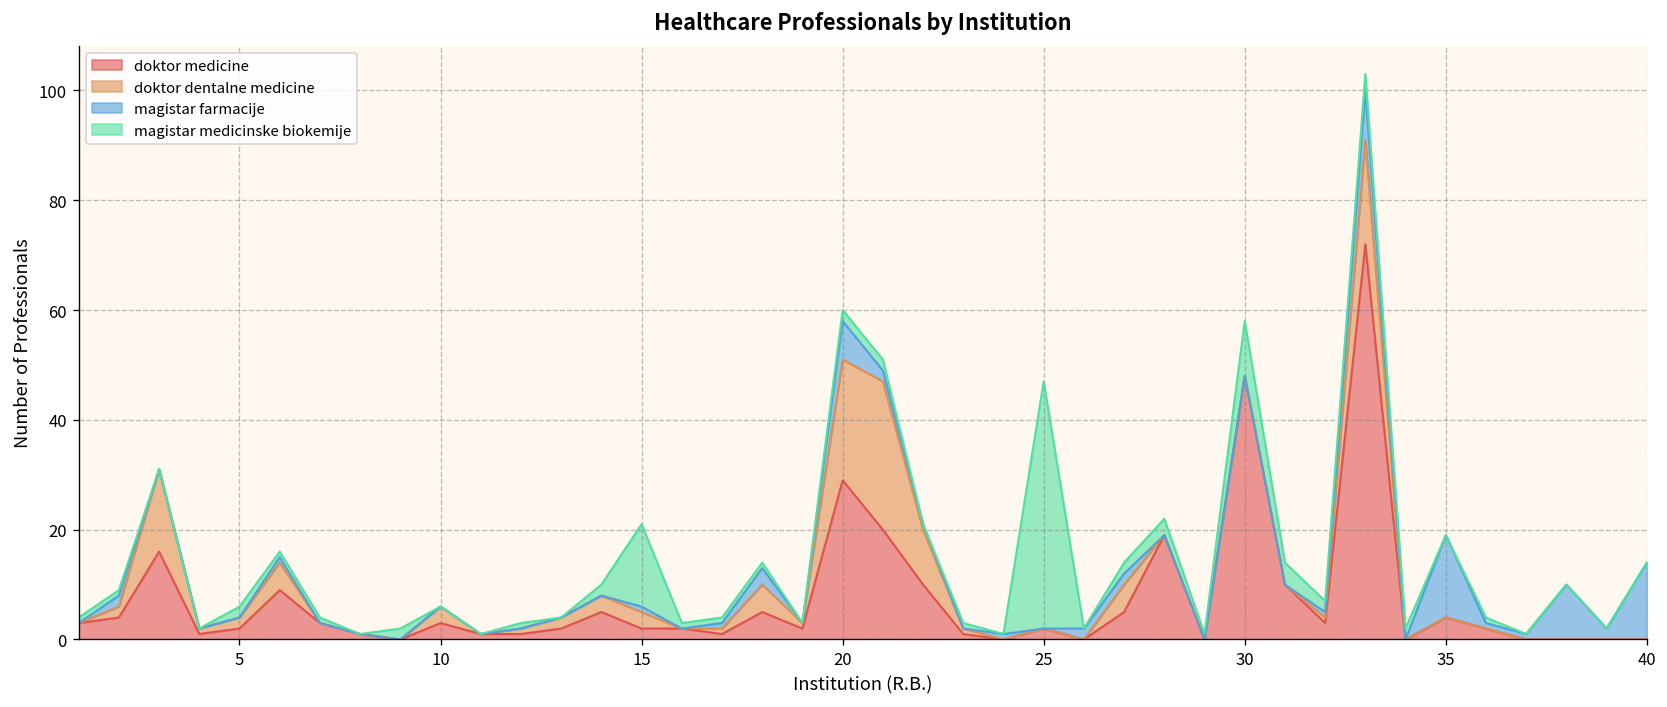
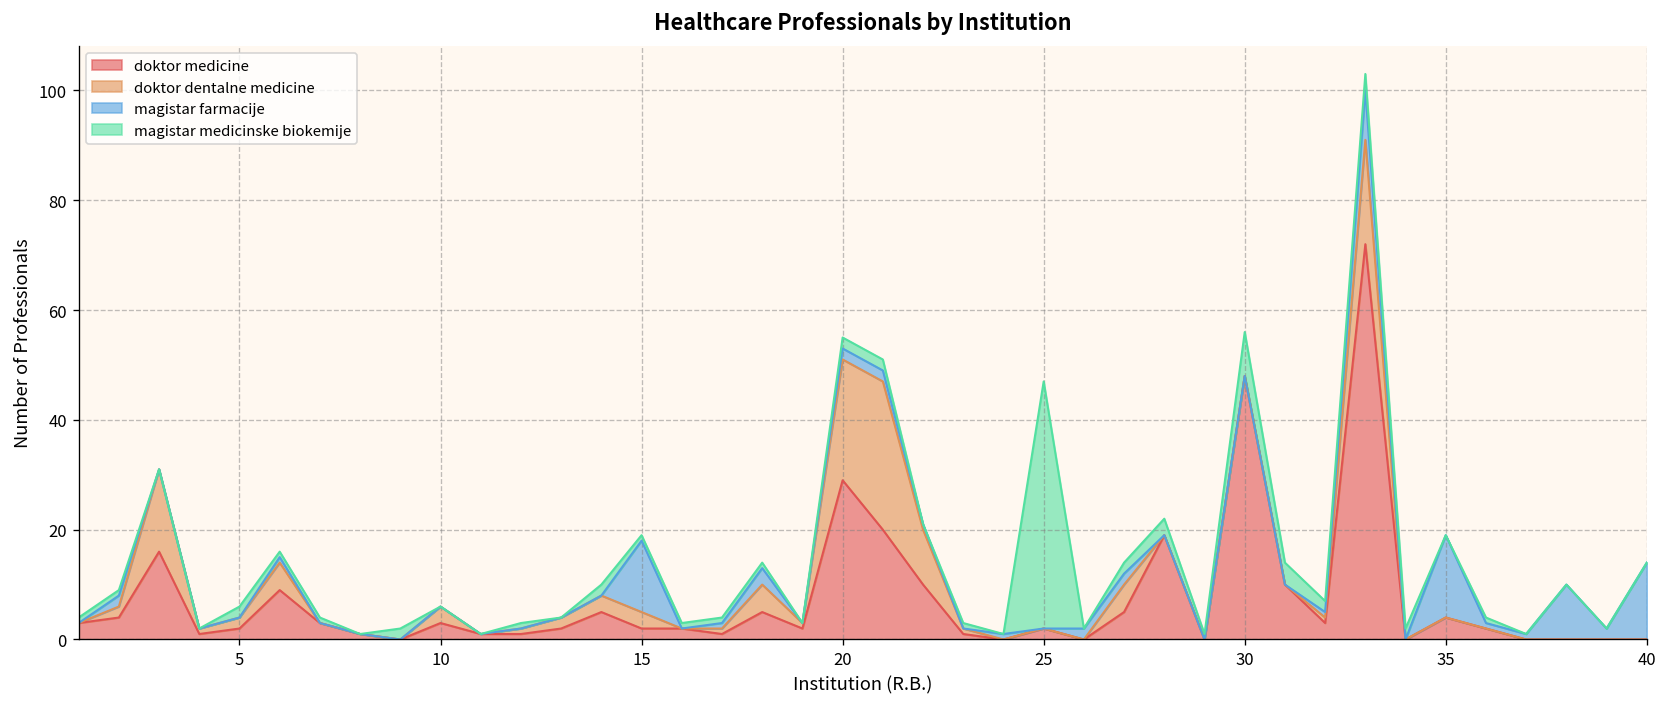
magistar farmacije, 15: 1 -> 13
magistar medicinske biokemije, 15: 15 -> 1
magistar farmacije, 20: 7 -> 2
magistar medicinske biokemije, 30: 10 -> 8
